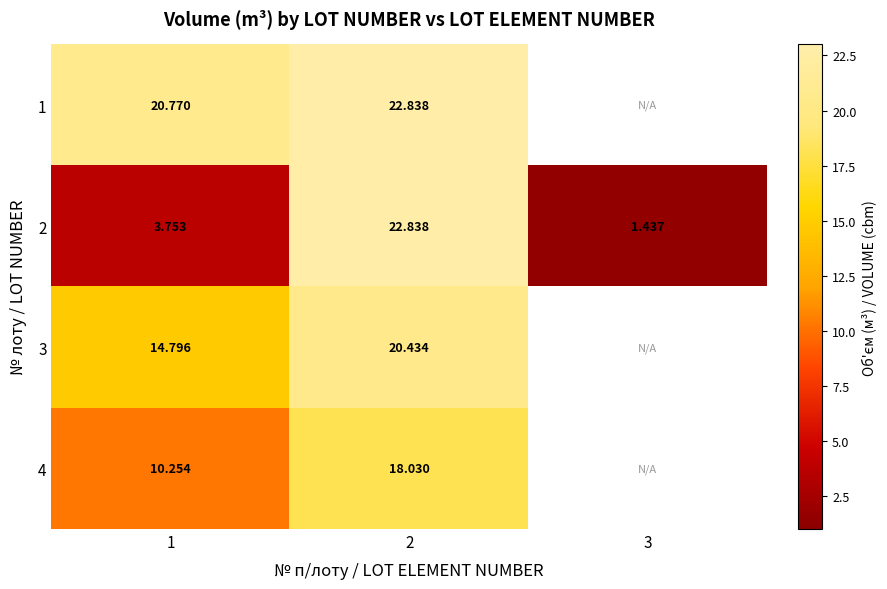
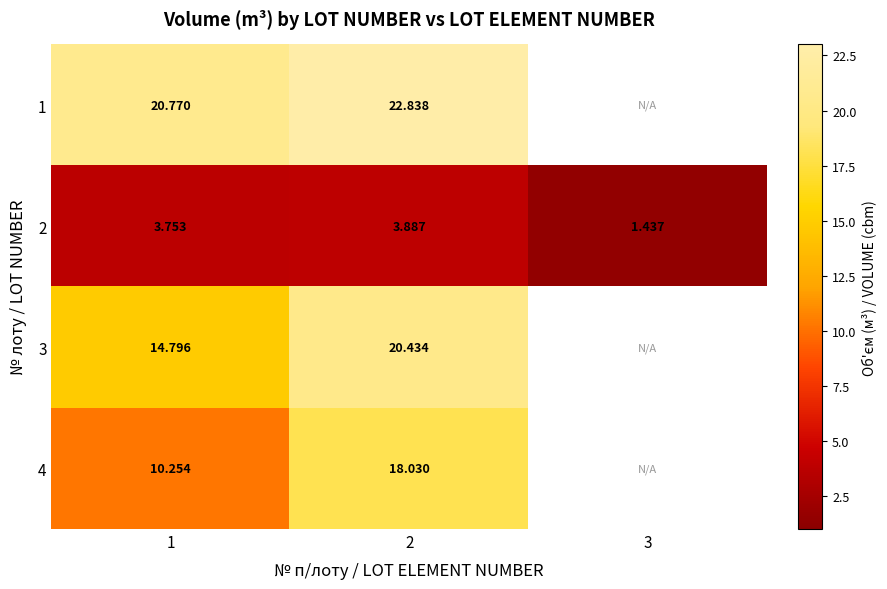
2, 2: 22.838 -> 3.887
